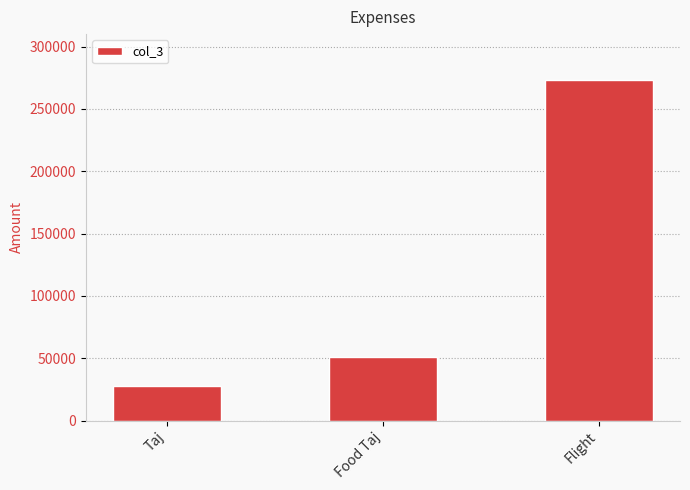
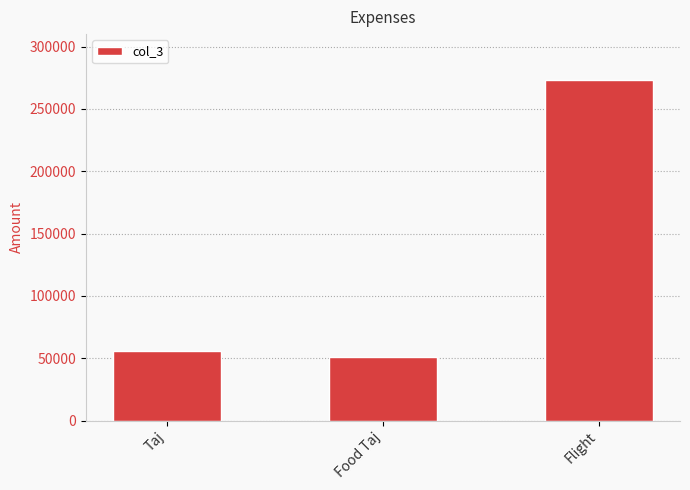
Taj: 28000 -> 56000
